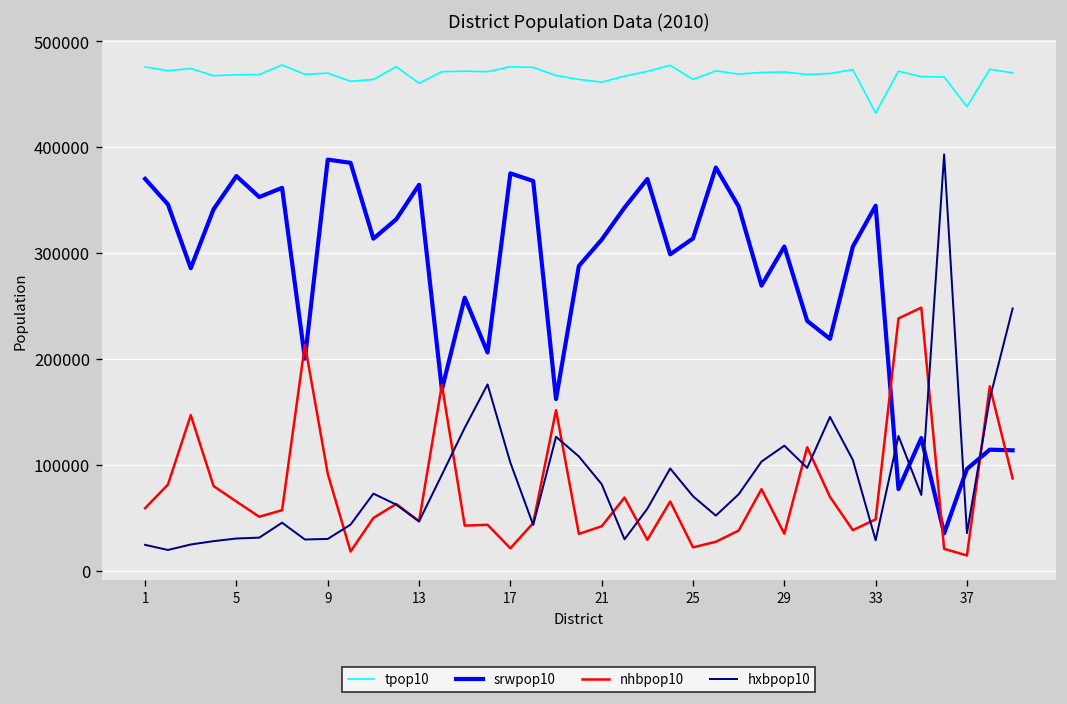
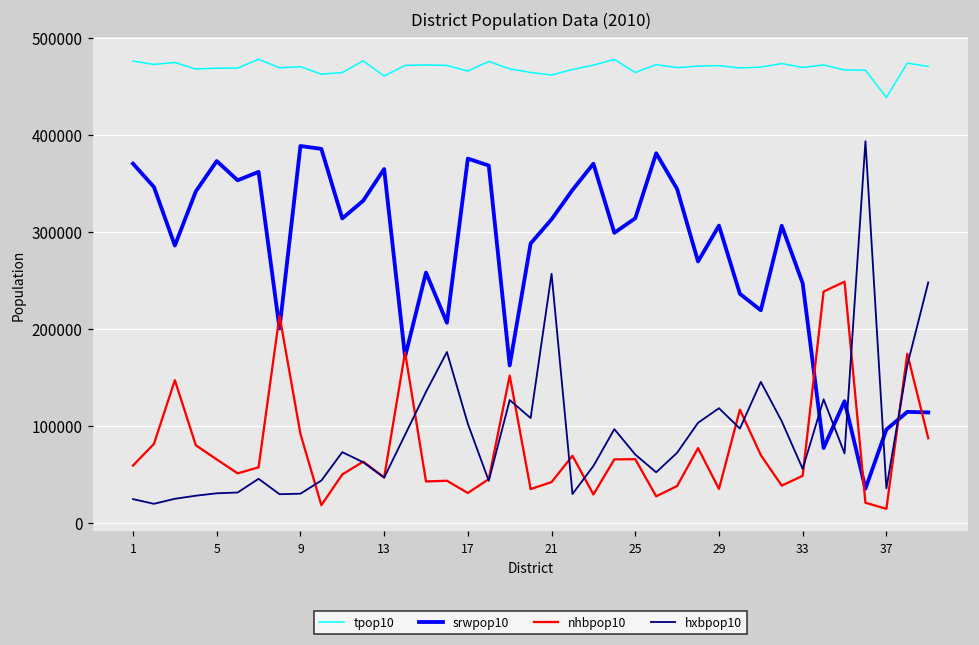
tpop10, 17: 480000 -> 470000
nhbpop10, 17: 20000 -> 30000
hxbpop10, 21: 80000 -> 260000
nhbpop10, 25: 20000 -> 70000
tpop10, 33: 430000 -> 470000
srwpop10, 33: 340000 -> 250000
hxbpop10, 33: 30000 -> 60000
